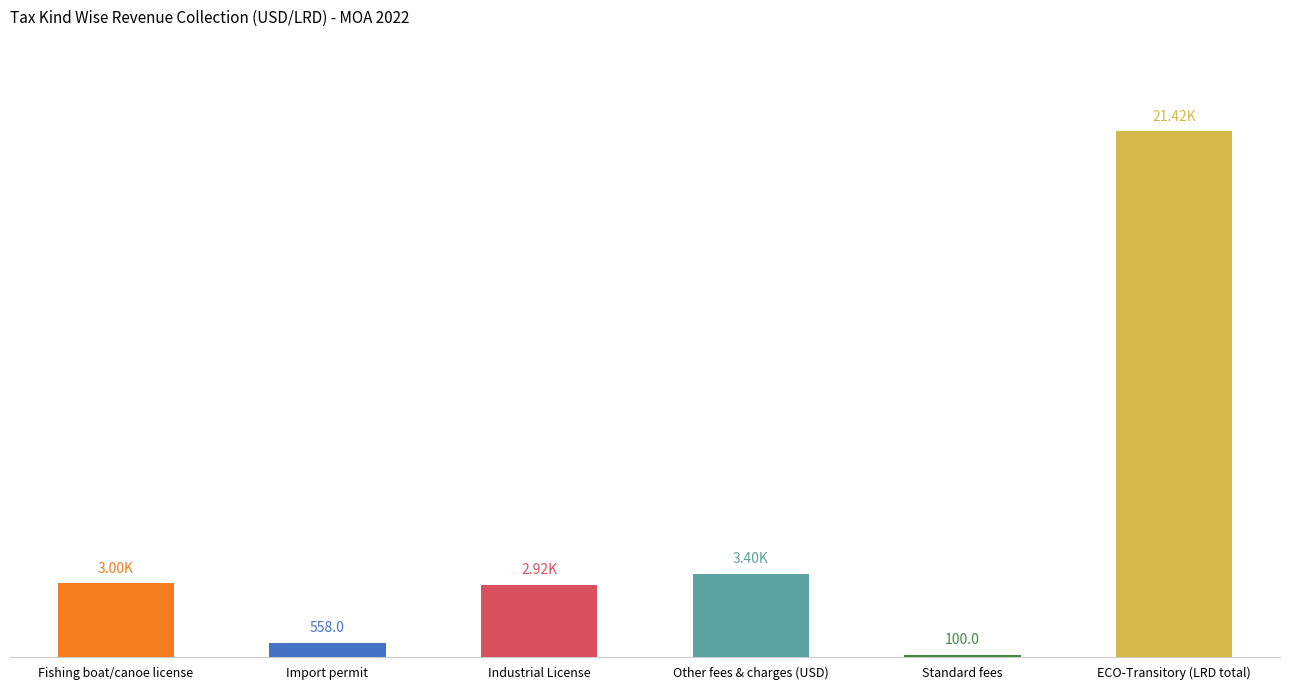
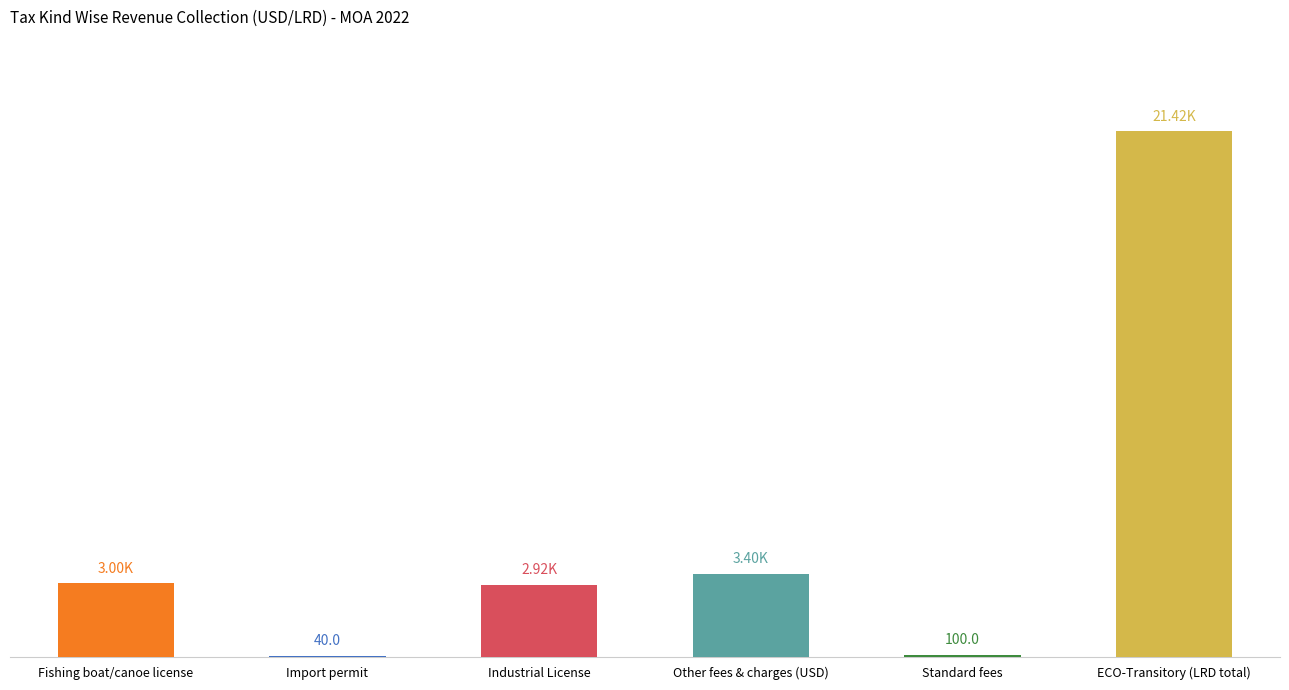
Import permit: 558.0 -> 40.0
